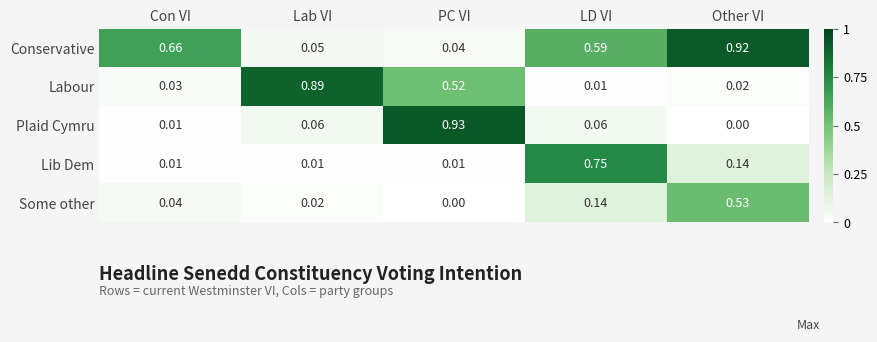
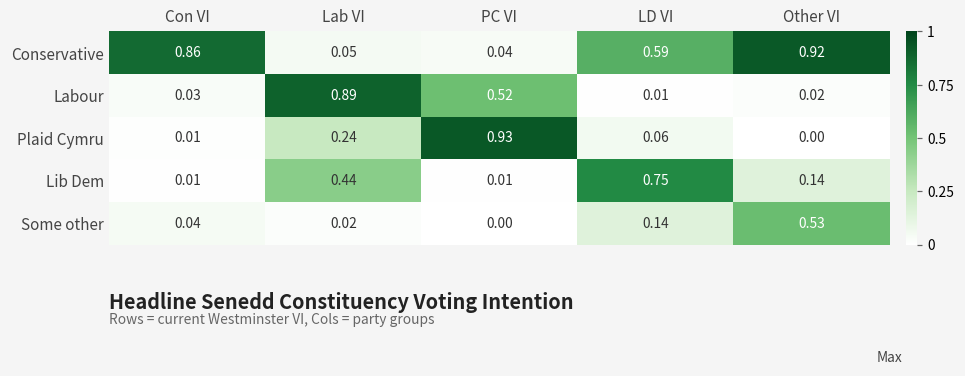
Conservative, Con VI: 0.66 -> 0.86
Plaid Cymru, Lab VI: 0.06 -> 0.24
Lib Dem, Lab VI: 0.01 -> 0.44
